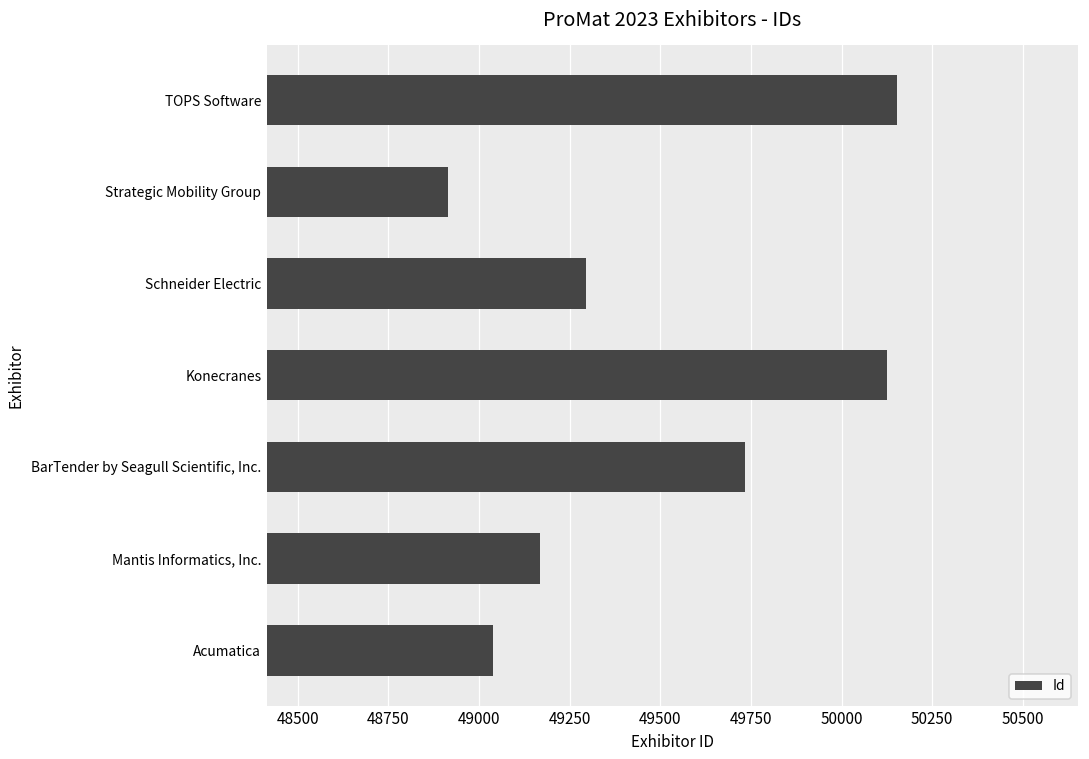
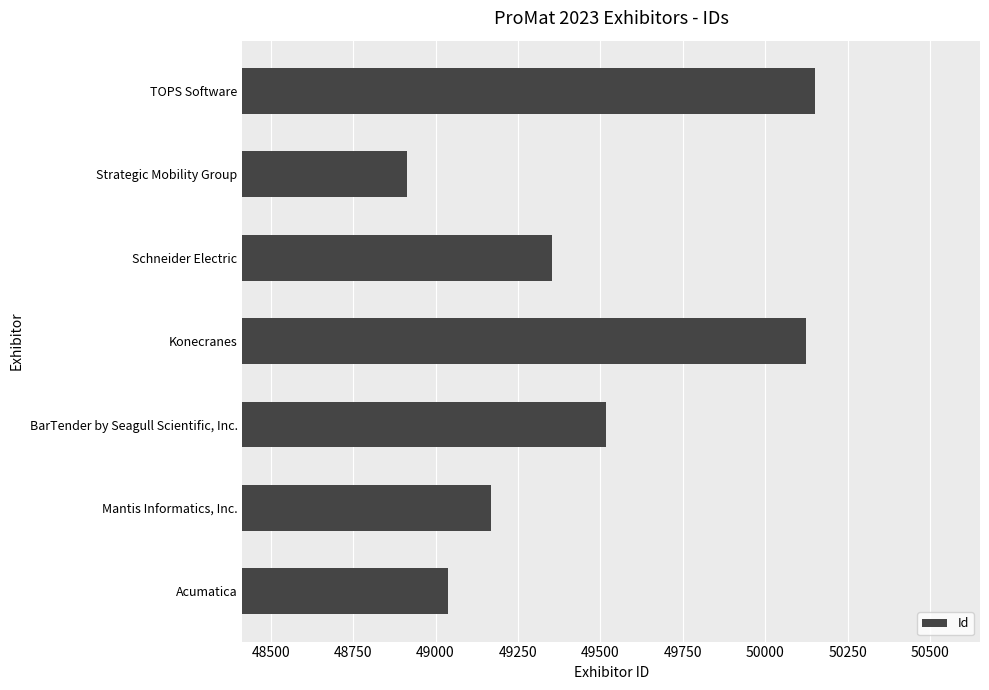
Schneider Electric: 49300 -> 49350
BarTender by Seagull Scientific, Inc.: 49730 -> 49520
